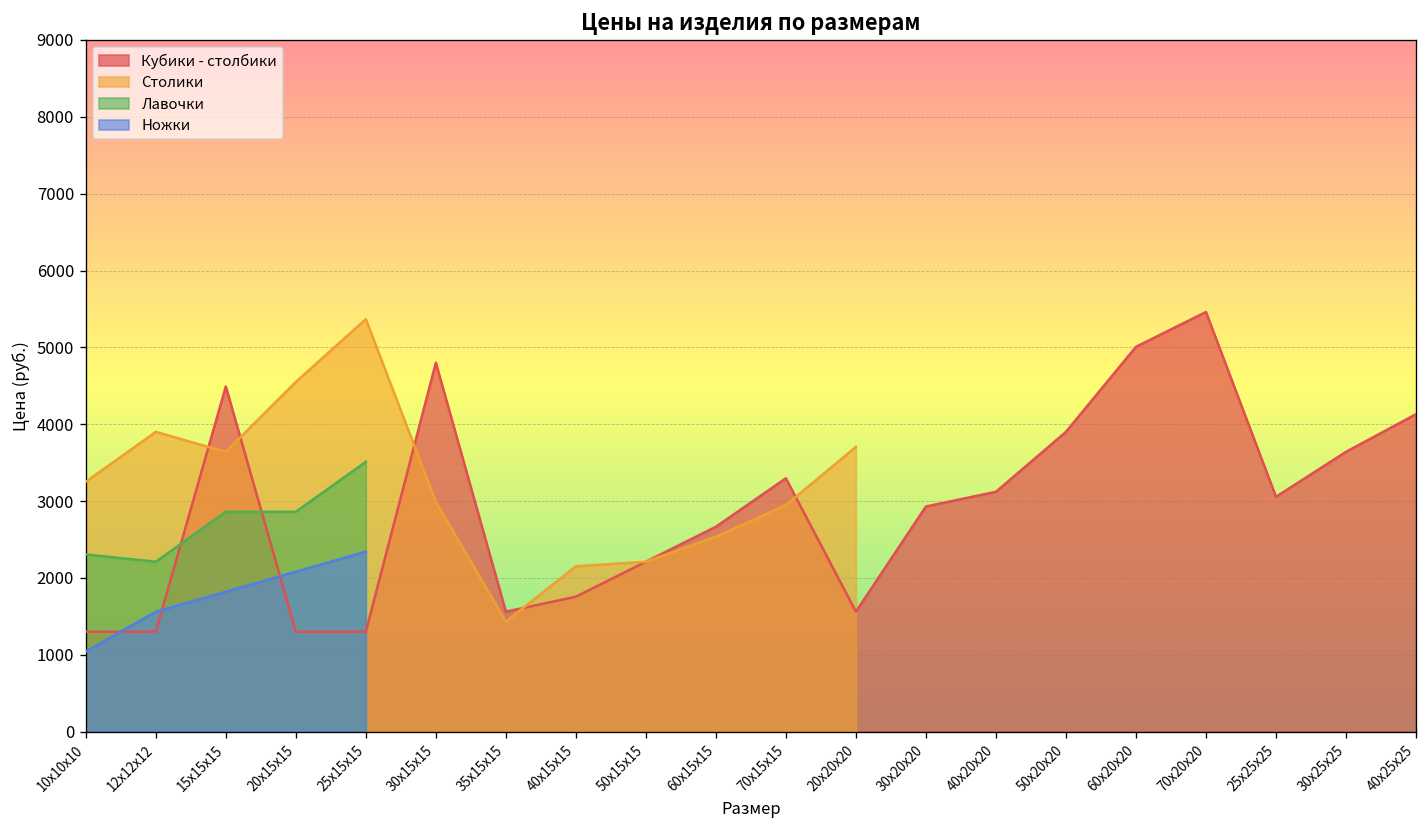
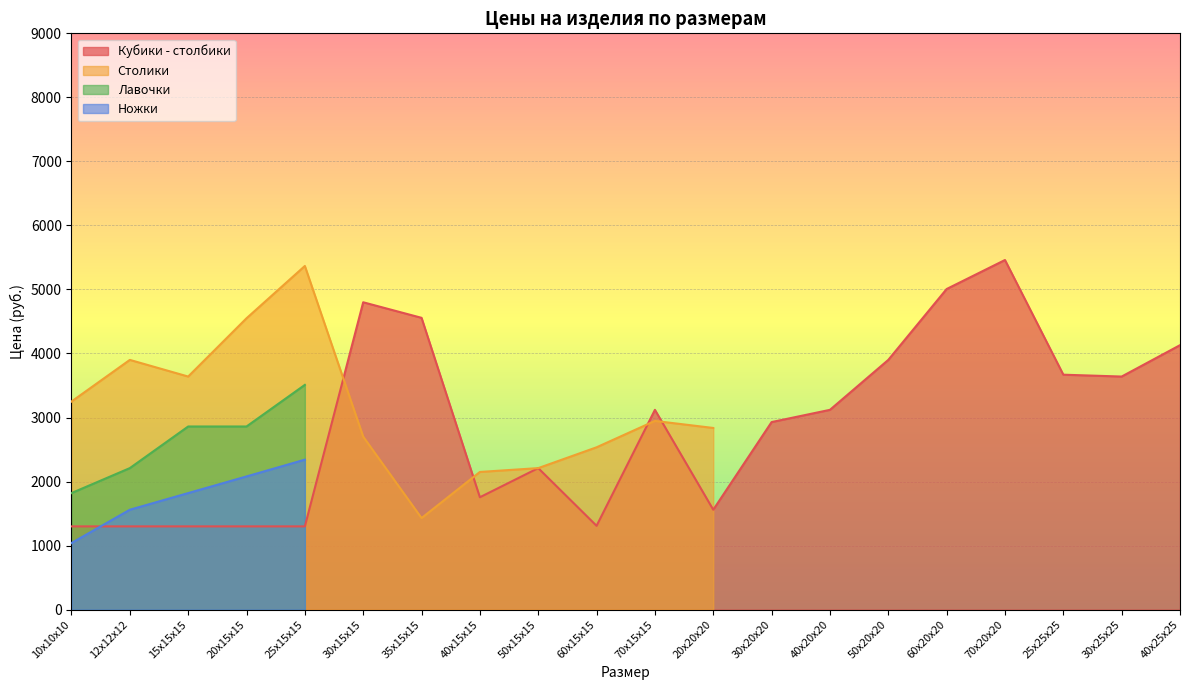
Лавочки, 10х10х10: 2300 -> 1800
Кубики - столбики, 15х15х15: 4500 -> 1300
Столики, 30х15х15: 3000 -> 2700
Кубики - столбики, 35х15х15: 1600 -> 4600
Кубики - столбики, 60х15х15: 2700 -> 1300
Кубики - столбики, 70х15х15: 3300 -> 3100
Столики, 20х20х20: 3700 -> 2800
Кубики - столбики, 25х25х25: 3100 -> 3700
